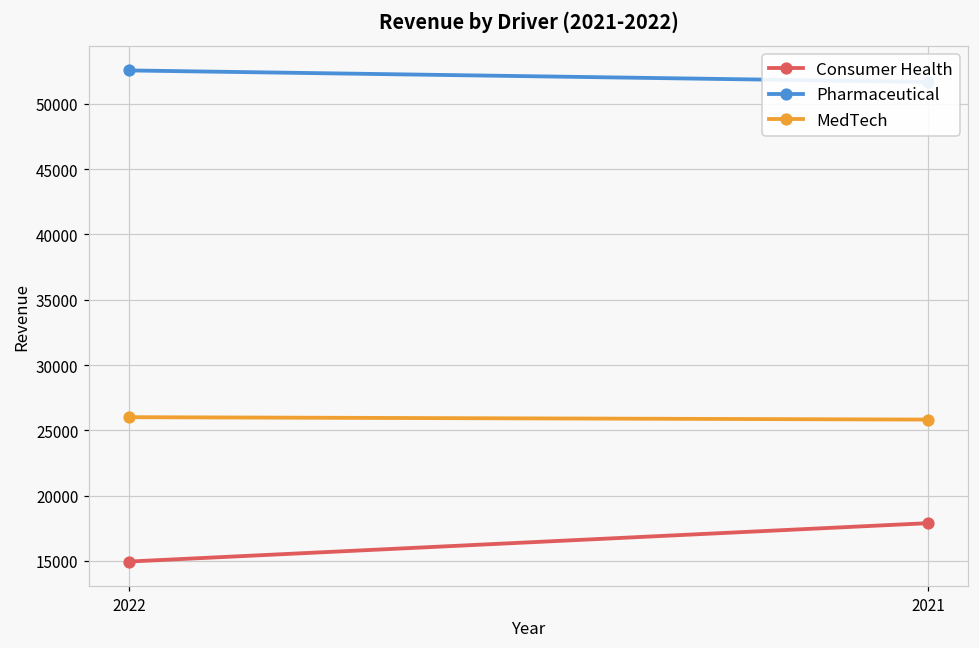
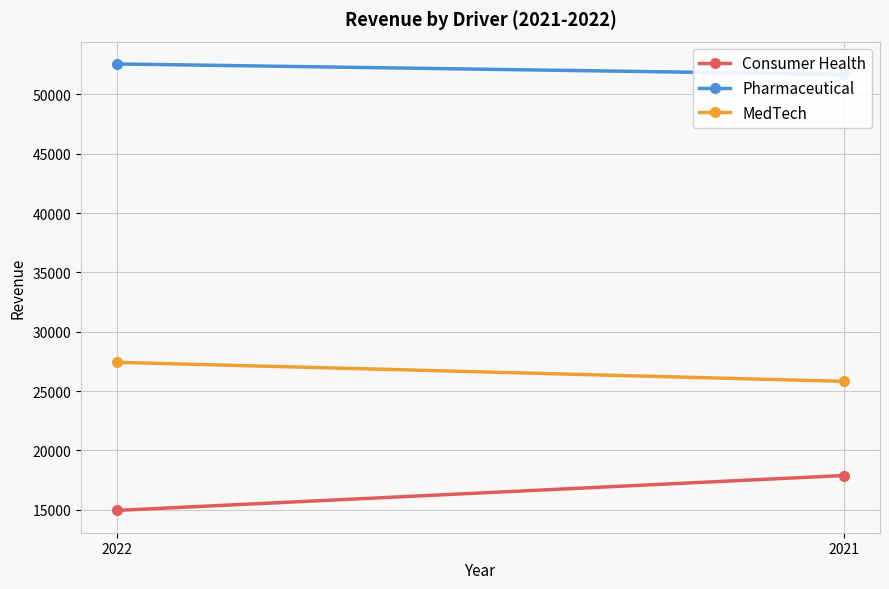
MedTech, 2022: 26000 -> 27400
